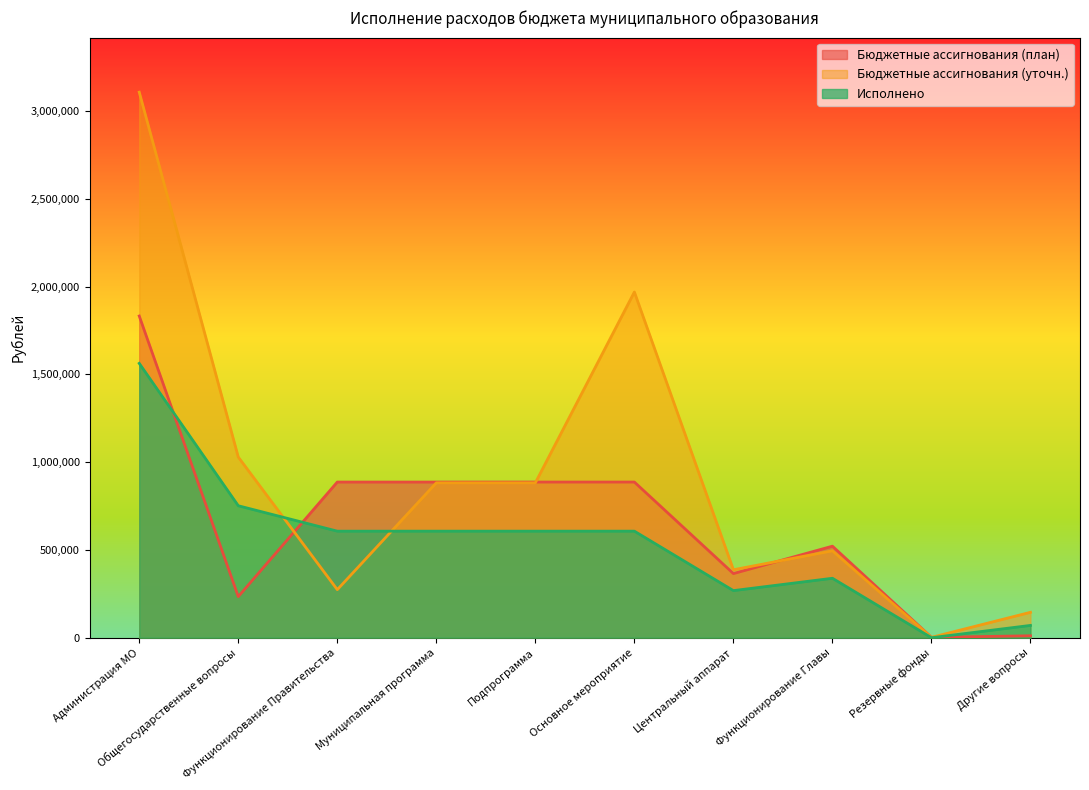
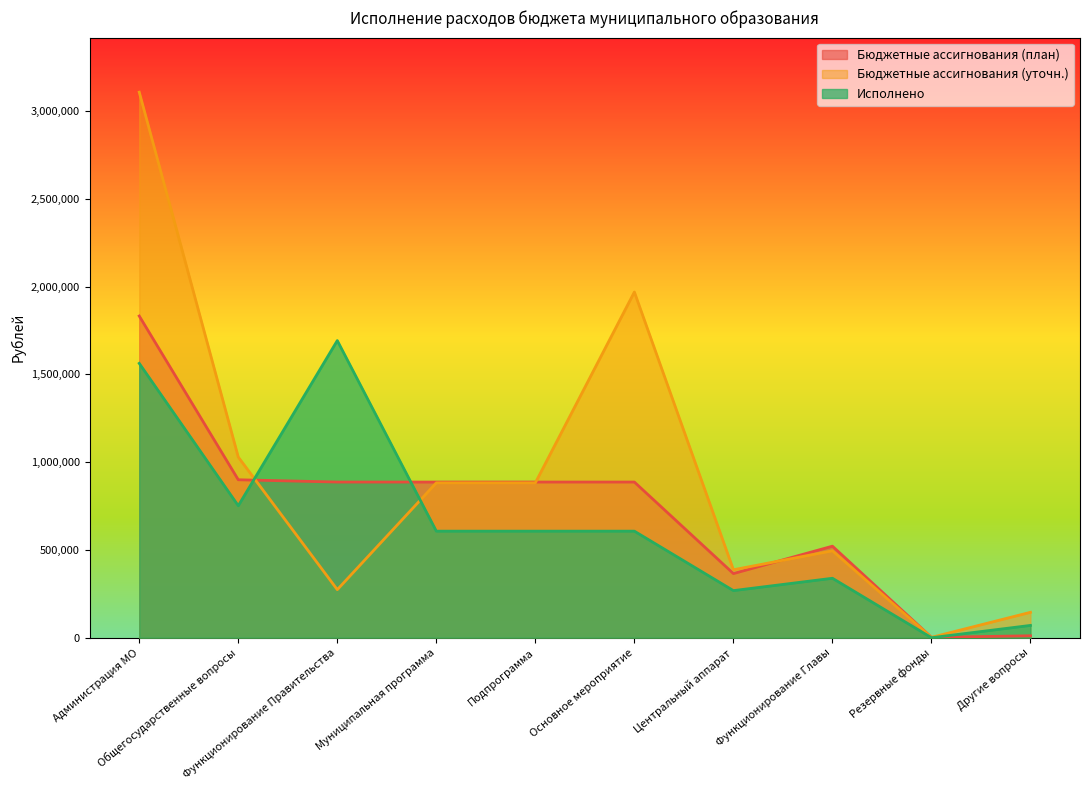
Бюджетные ассигнования (план), Общегосударственные вопросы: 230,000 -> 900,000
Исполнено, Функционирование Правительства: 610,000 -> 1,690,000
